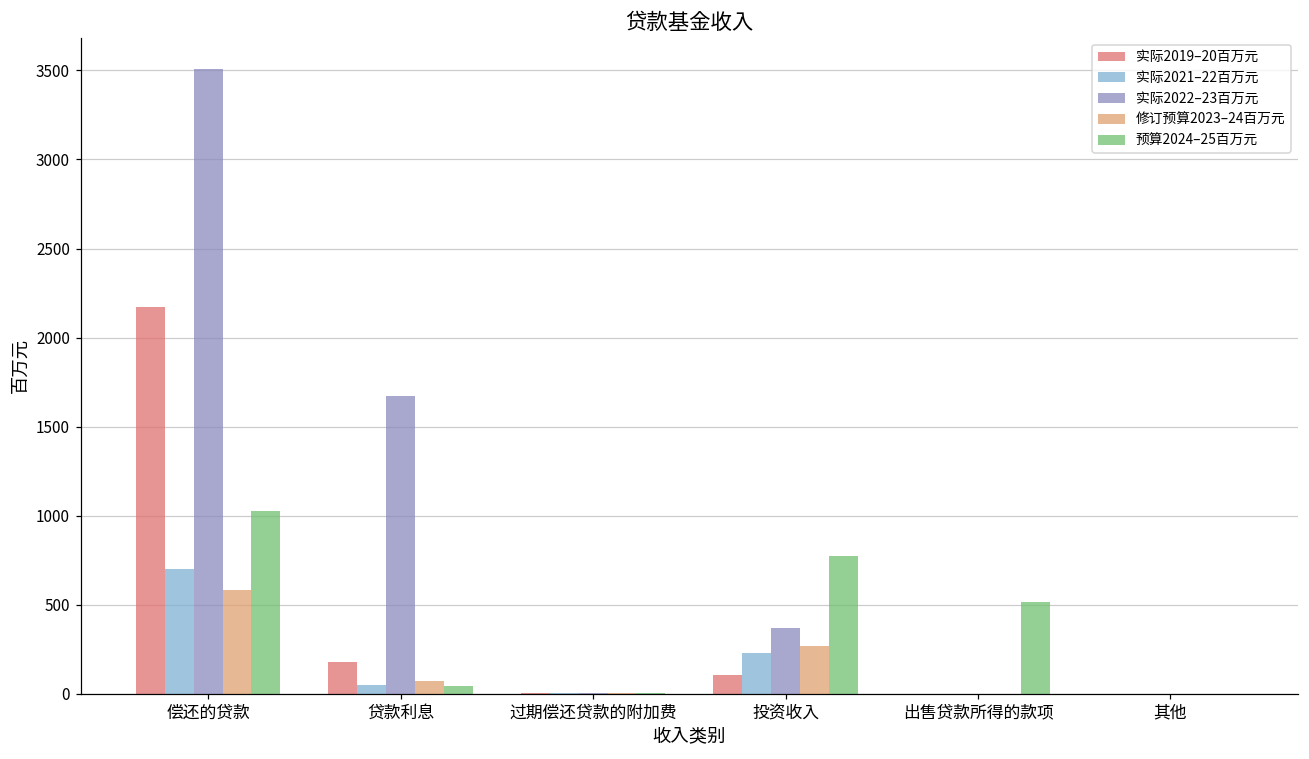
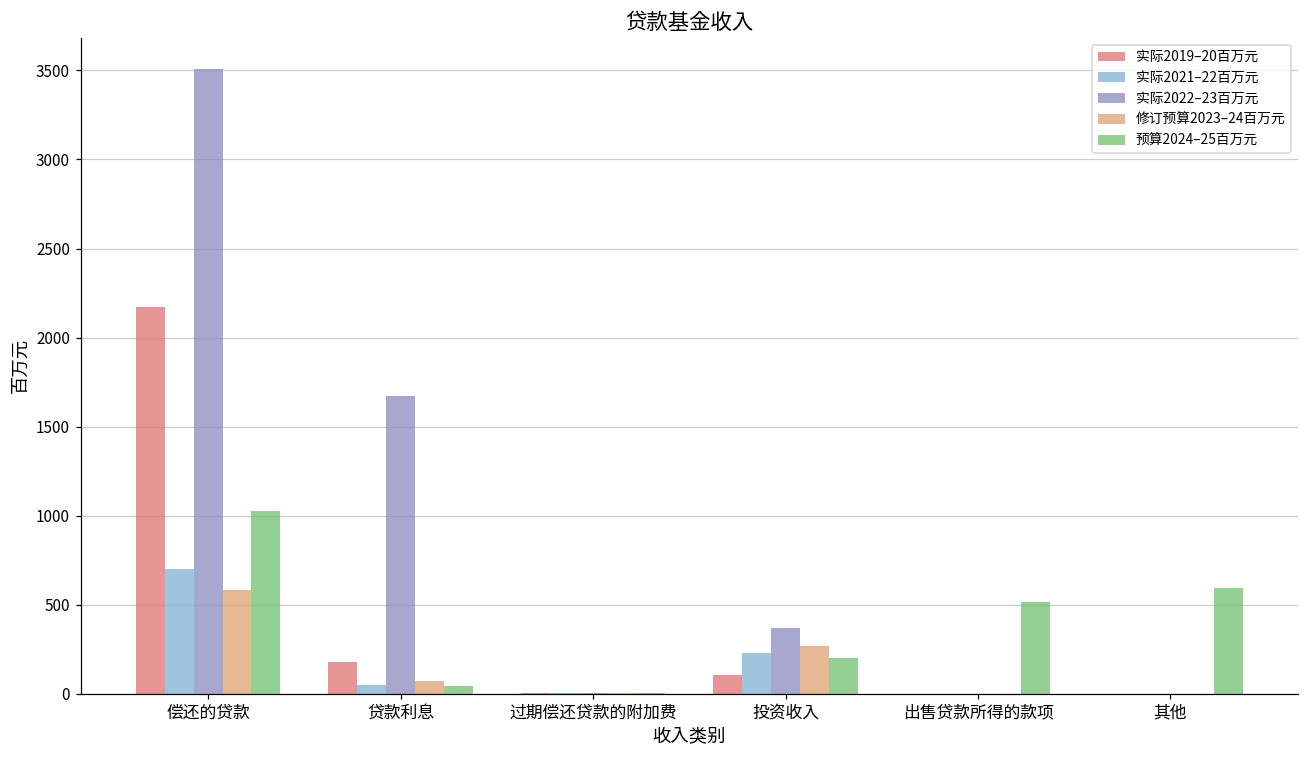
预算2024–25百万元, 投资收入: 780 -> 200
预算2024–25百万元, 其他: 0 -> 600
